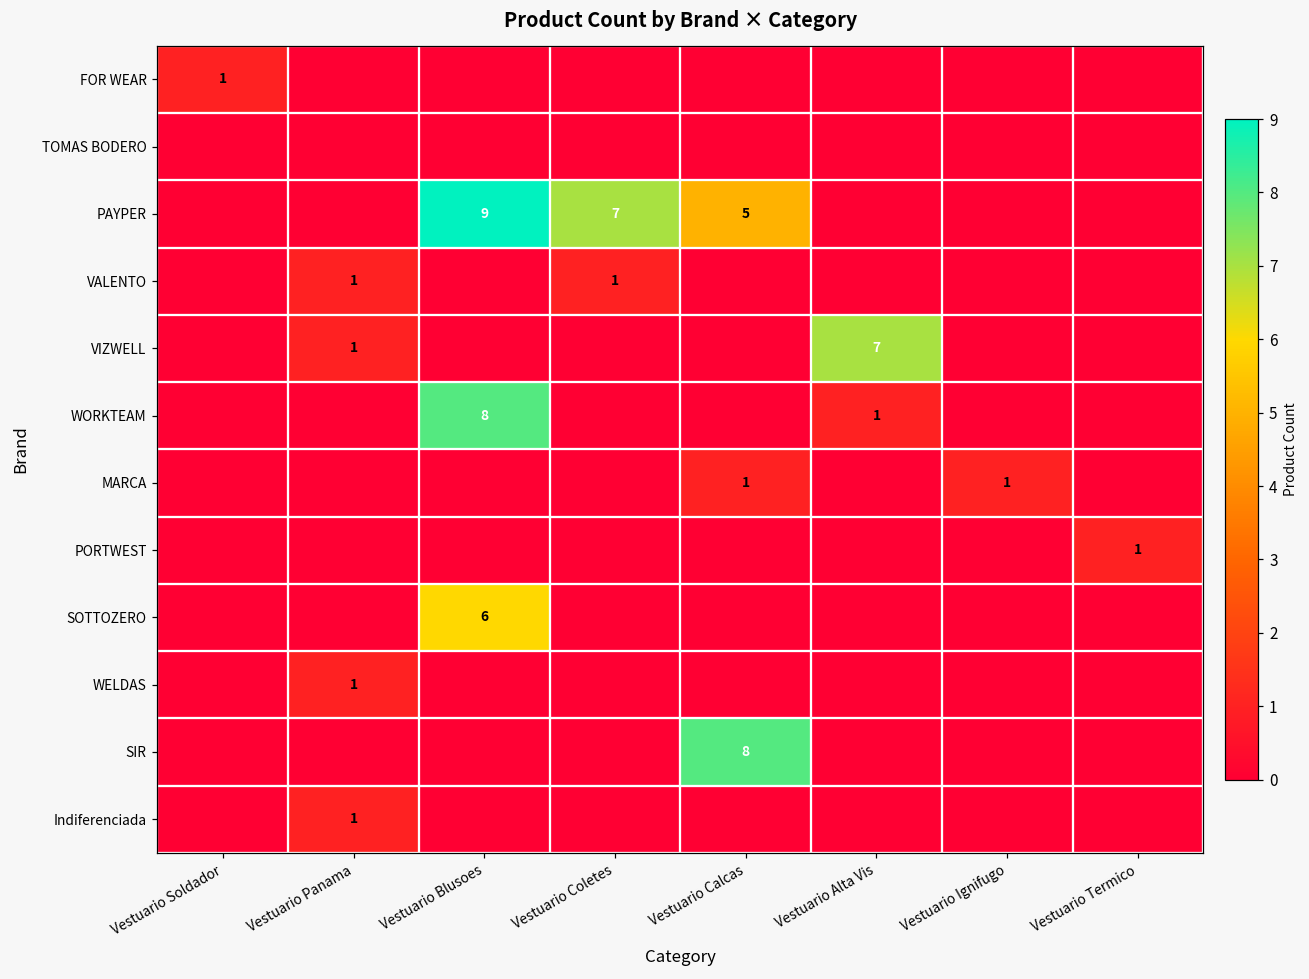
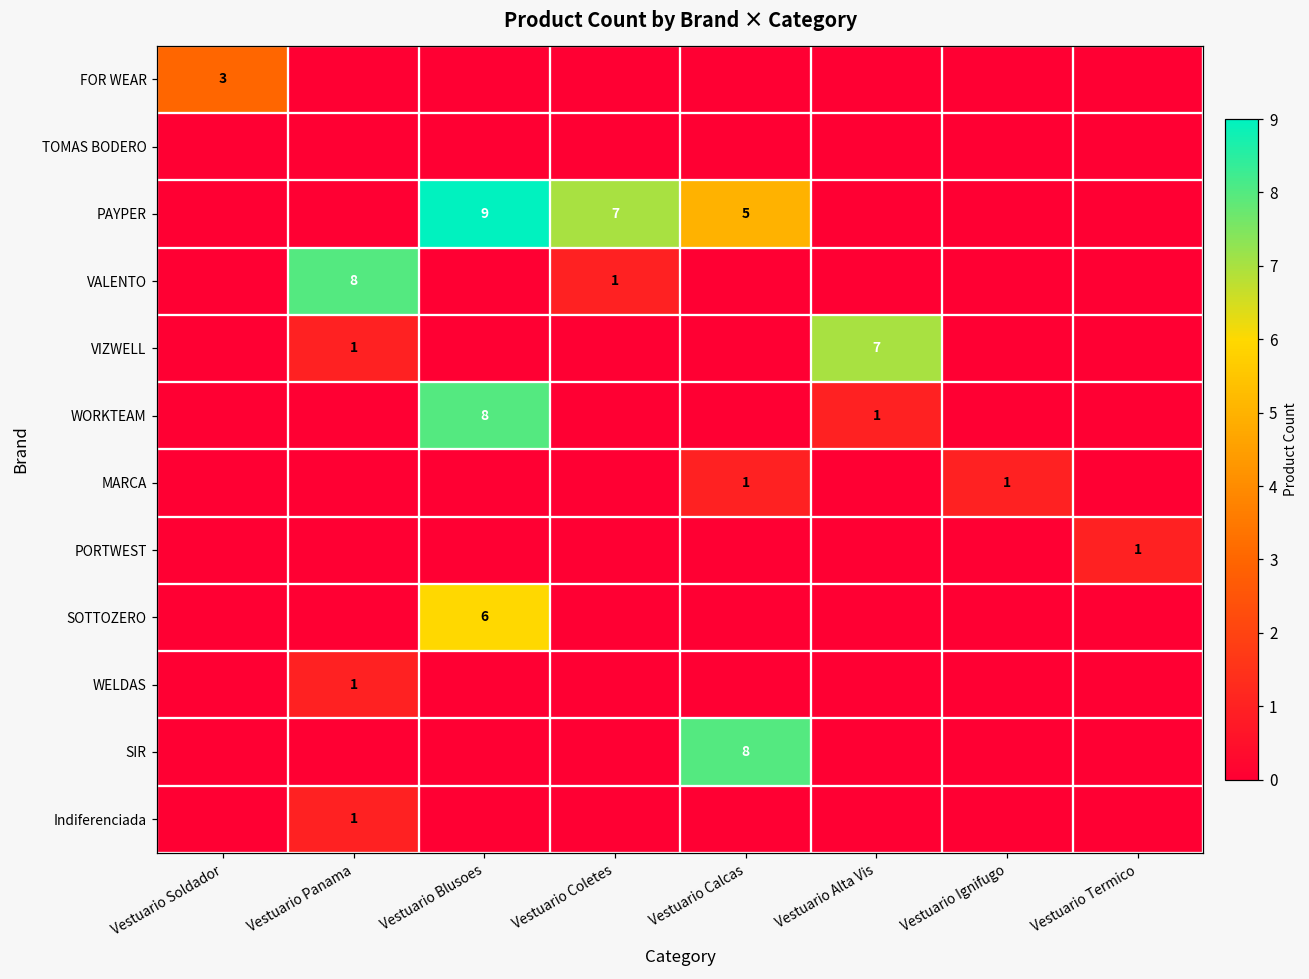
FOR WEAR, Vestuario Soldador: 1 -> 3
VALENTO, Vestuario Panama: 1 -> 8
